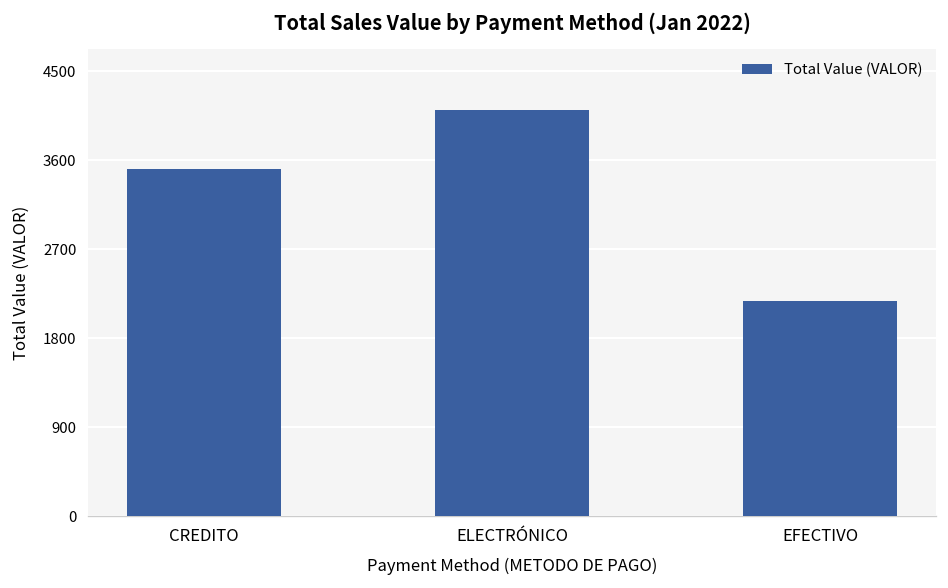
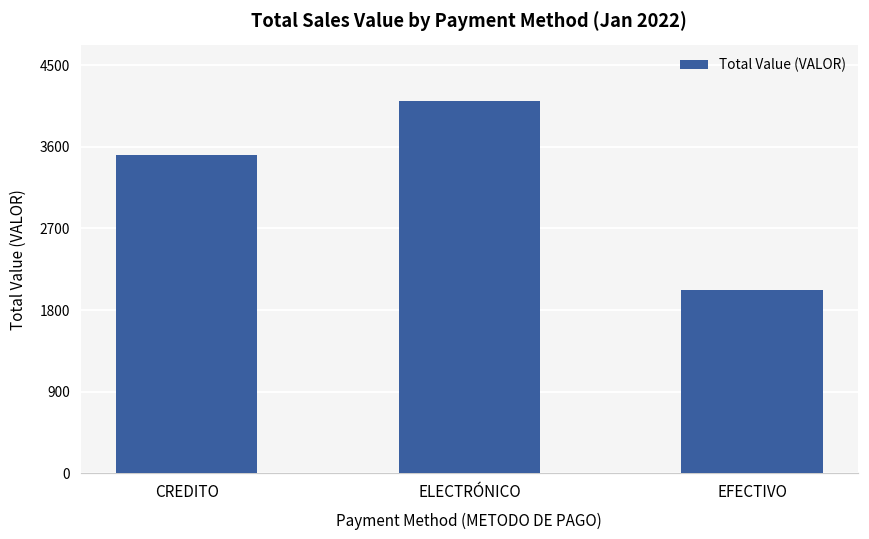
EFECTIVO: 2200 -> 2000
